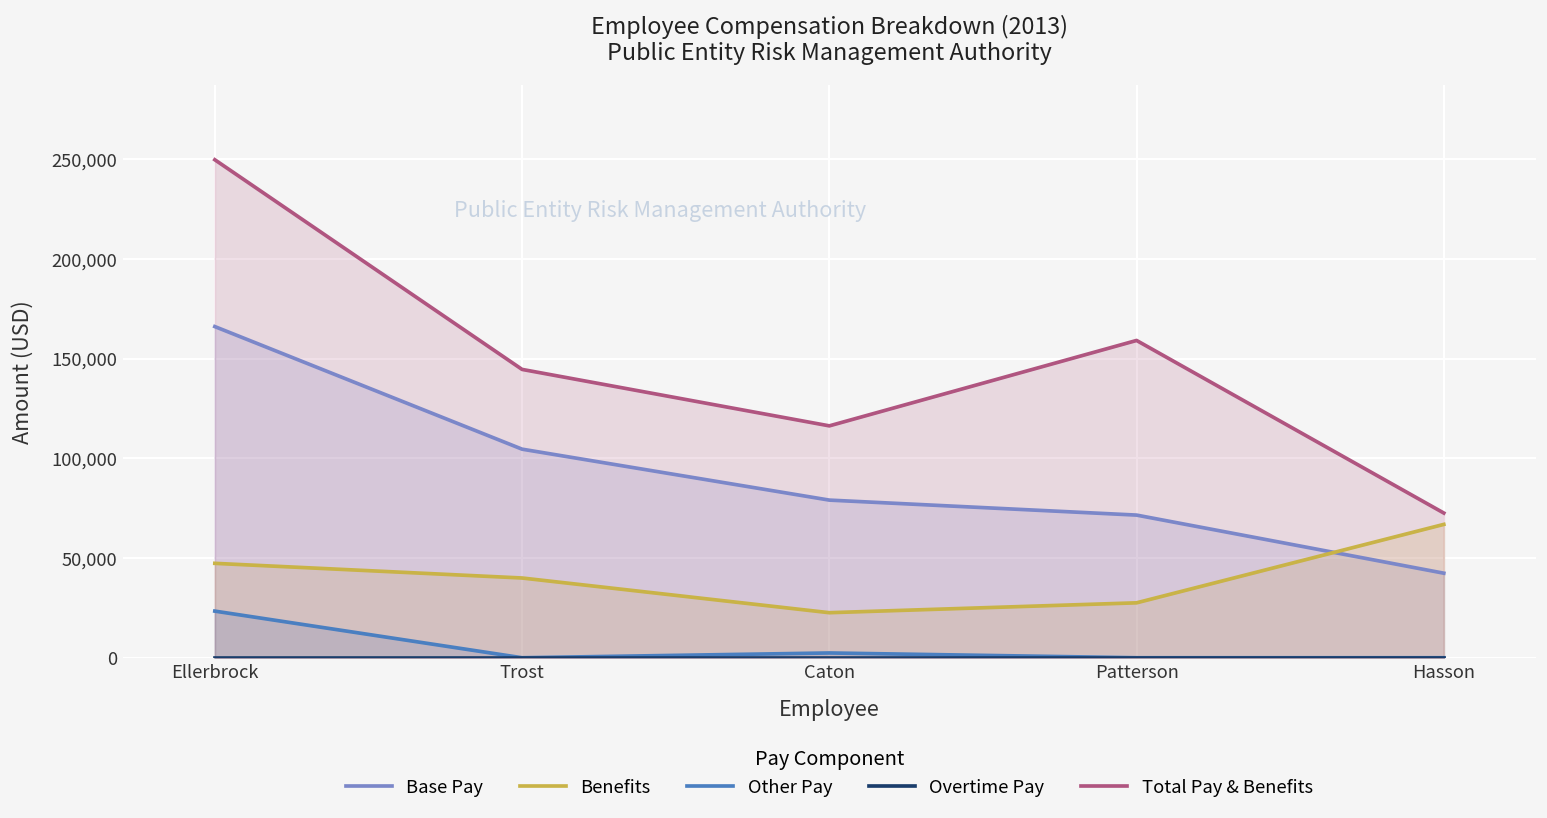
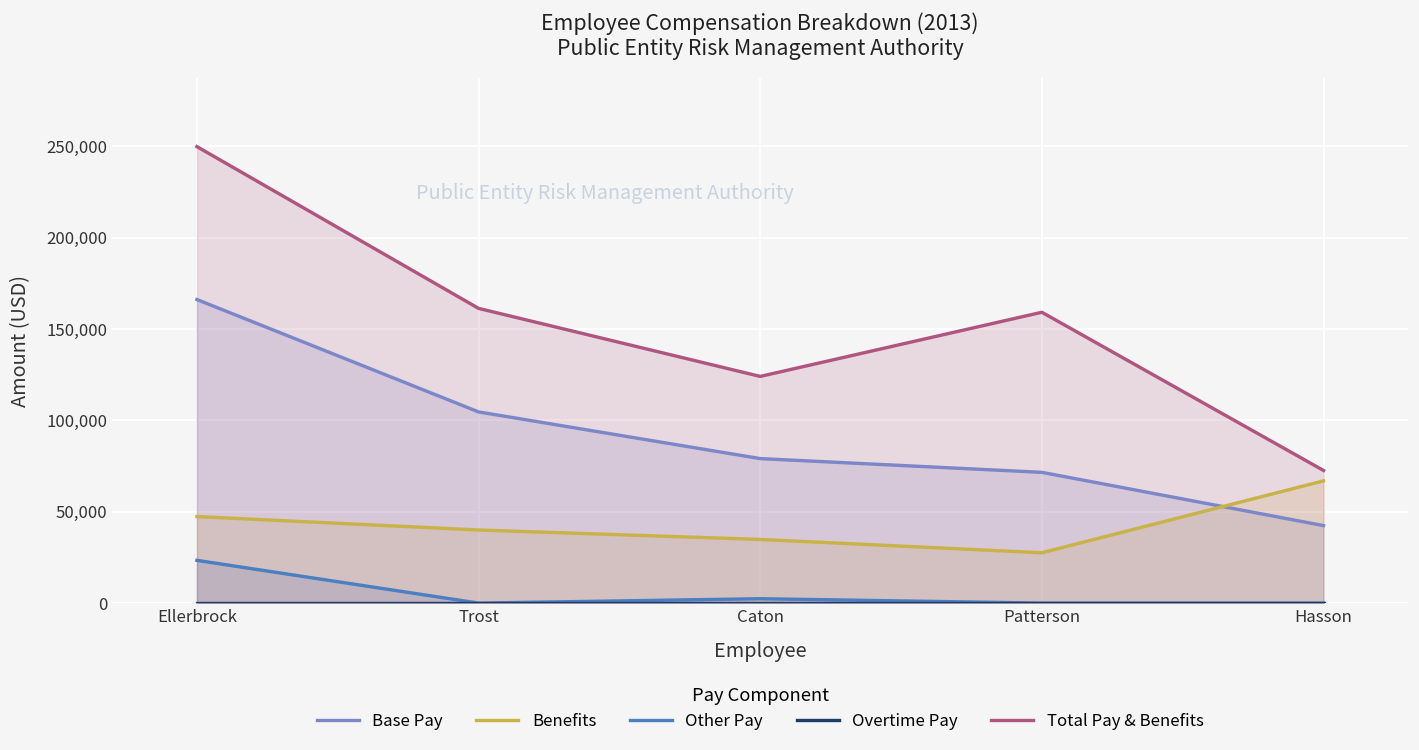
Total Pay & Benefits, Trost: 145,000 -> 161,000
Benefits, Caton: 23,000 -> 35,000
Total Pay & Benefits, Caton: 116,000 -> 124,000
